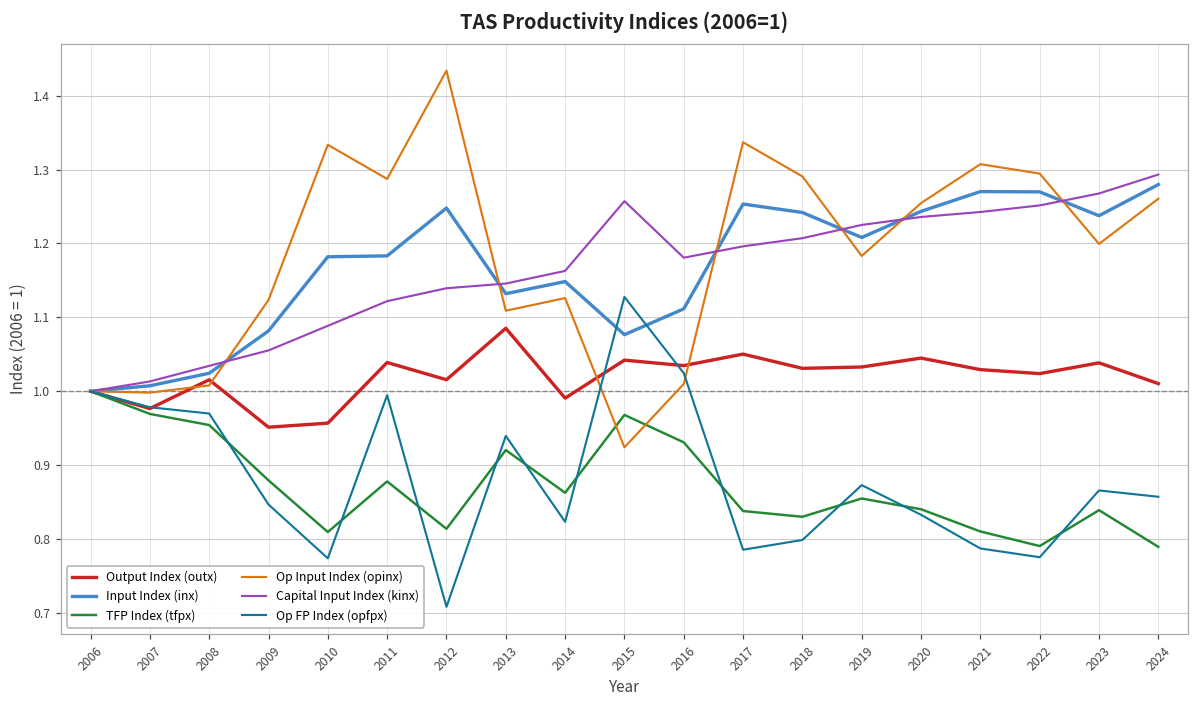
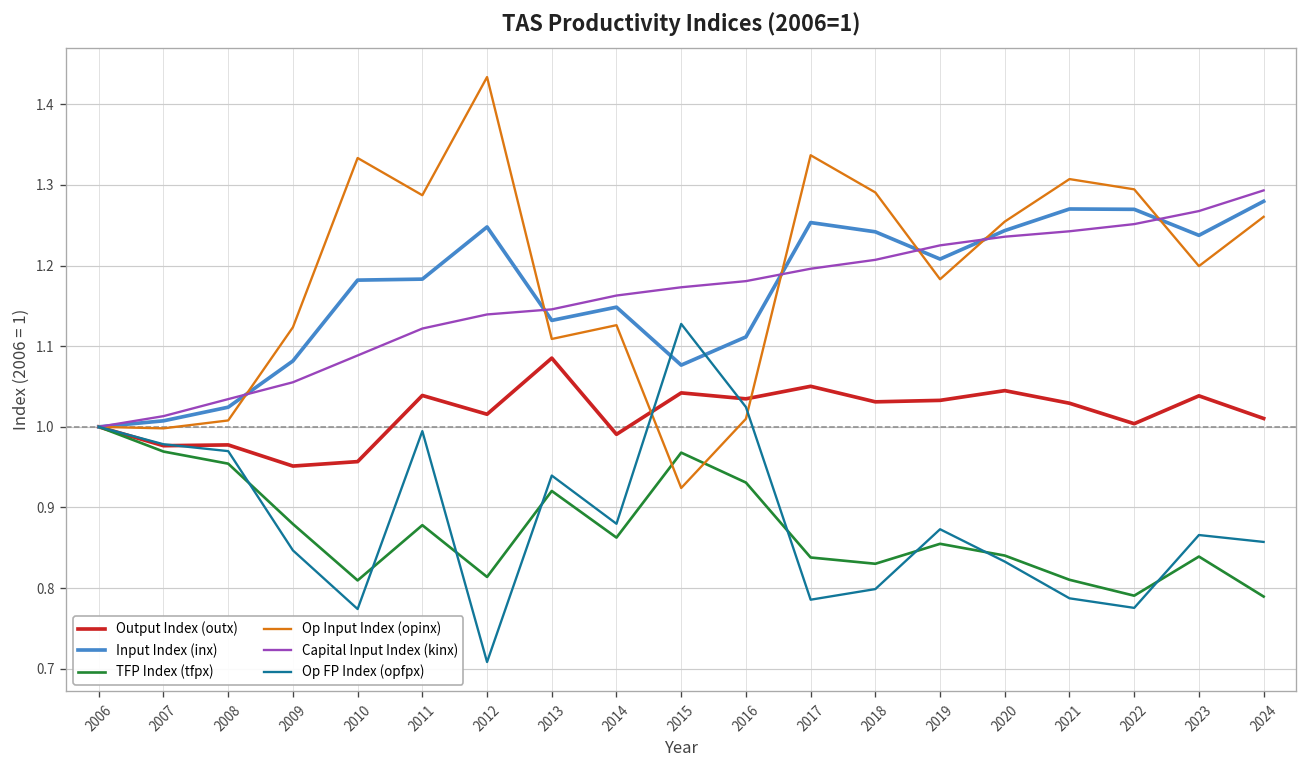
Output Index (outx), 2008: 1.02 -> 0.98
Op FP Index (opfpx), 2014: 0.82 -> 0.88
Capital Input Index (kinx), 2015: 1.26 -> 1.17
Output Index (outx), 2022: 1.02 -> 1.00
